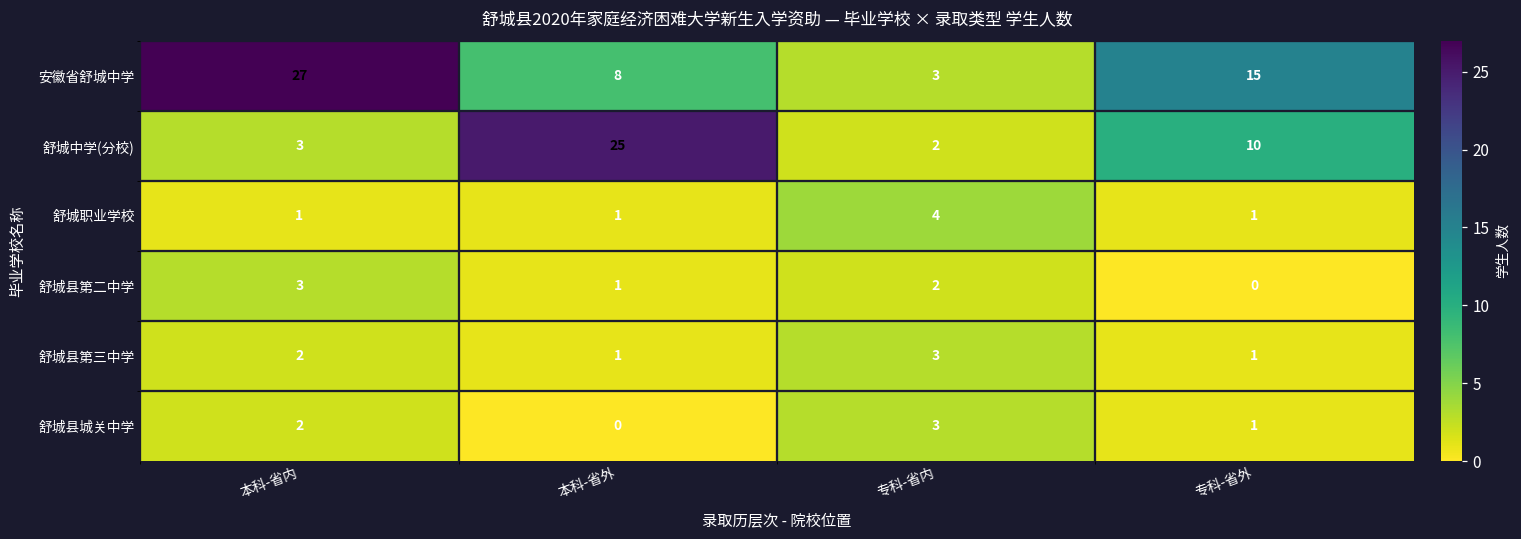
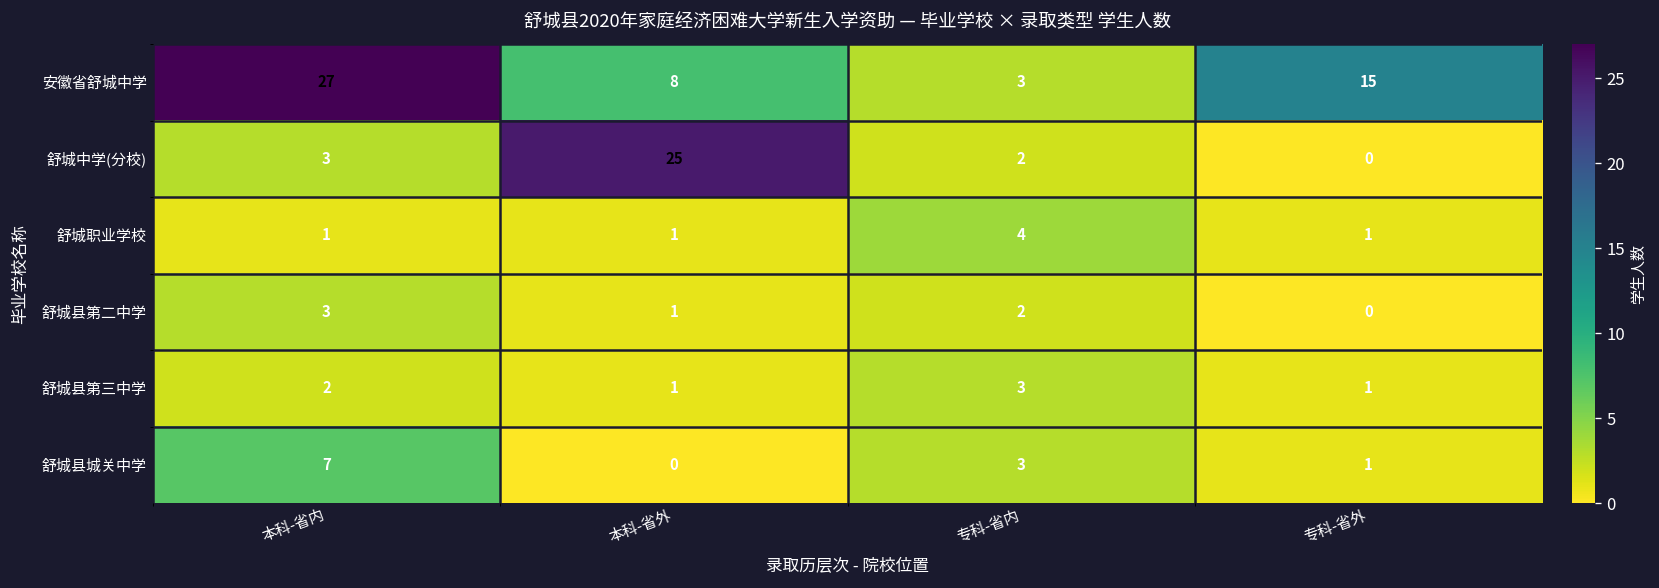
舒城中学(分校), 专科-省外: 10 -> 0
舒城县城关中学, 本科-省内: 2 -> 7
